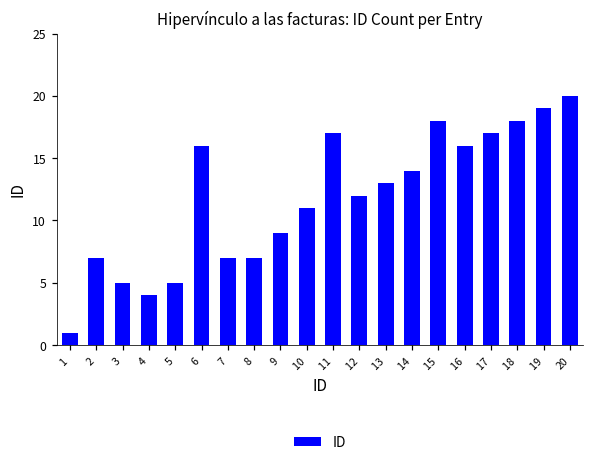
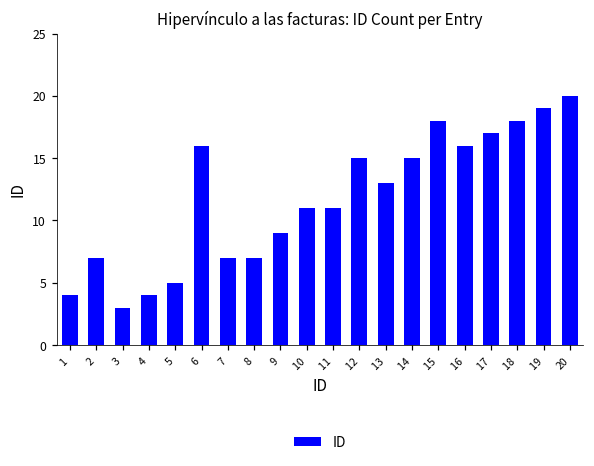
1: 1 -> 4
3: 5 -> 3
11: 17 -> 11
12: 12 -> 15
14: 14 -> 15
